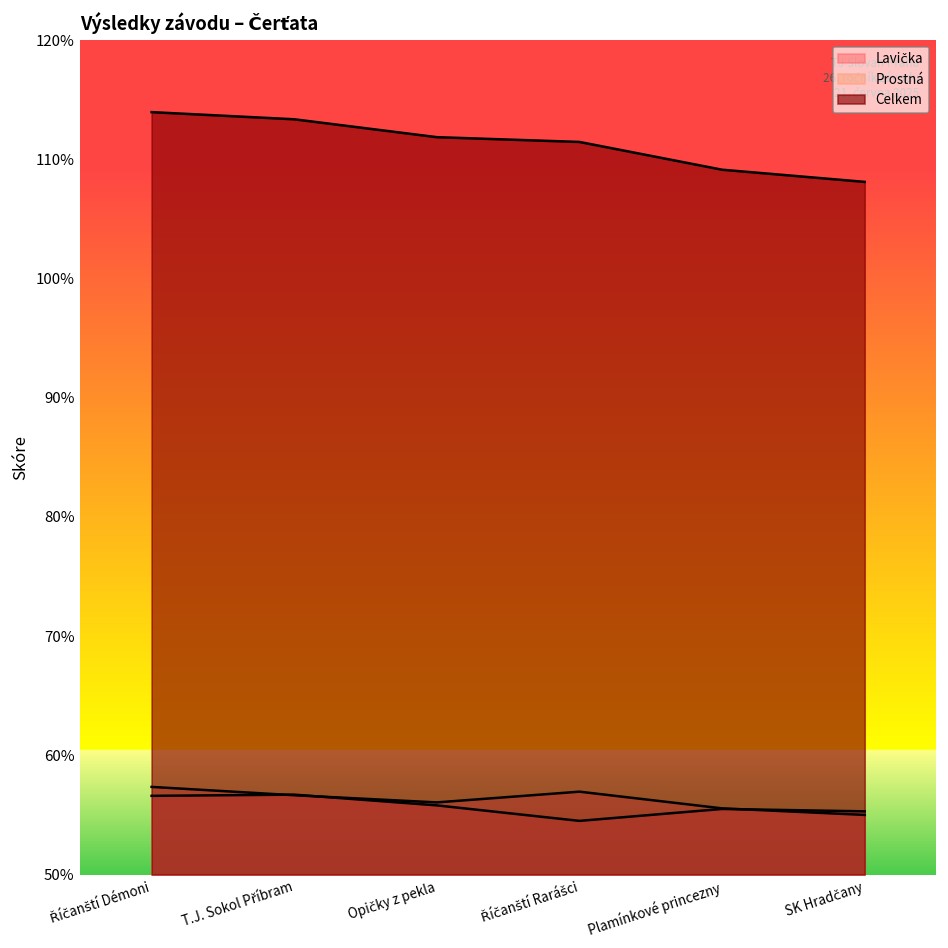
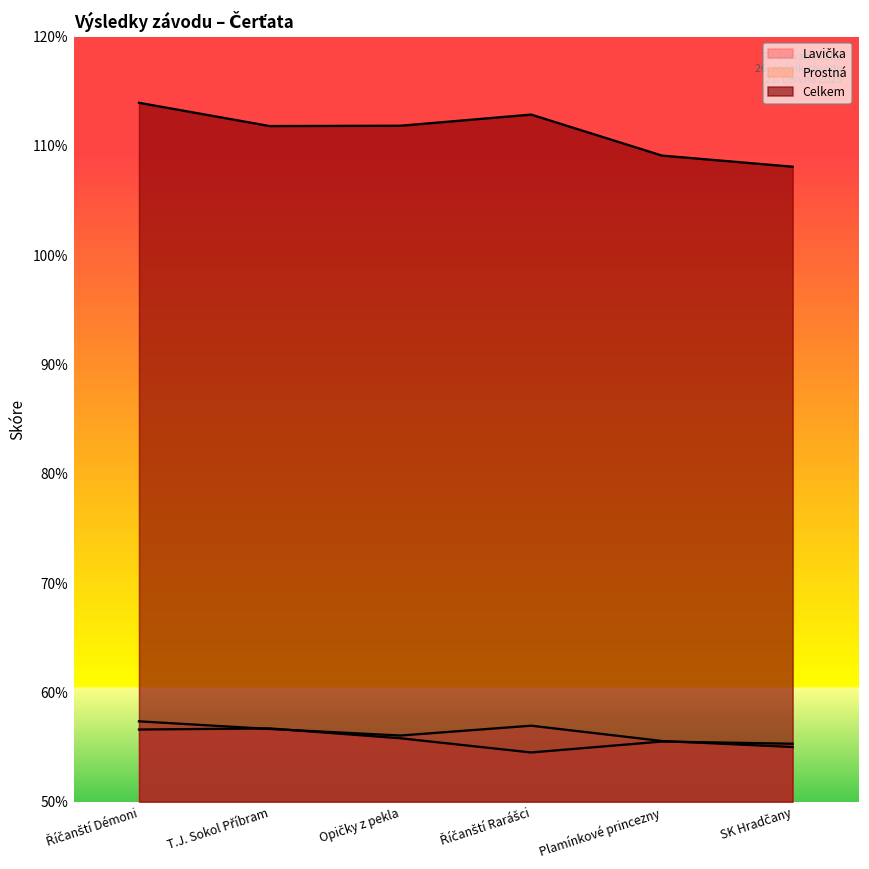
Celkem, T.J. Sokol Příbram: 113% -> 112%
Celkem, Říčanští Rarášci: 111% -> 113%
